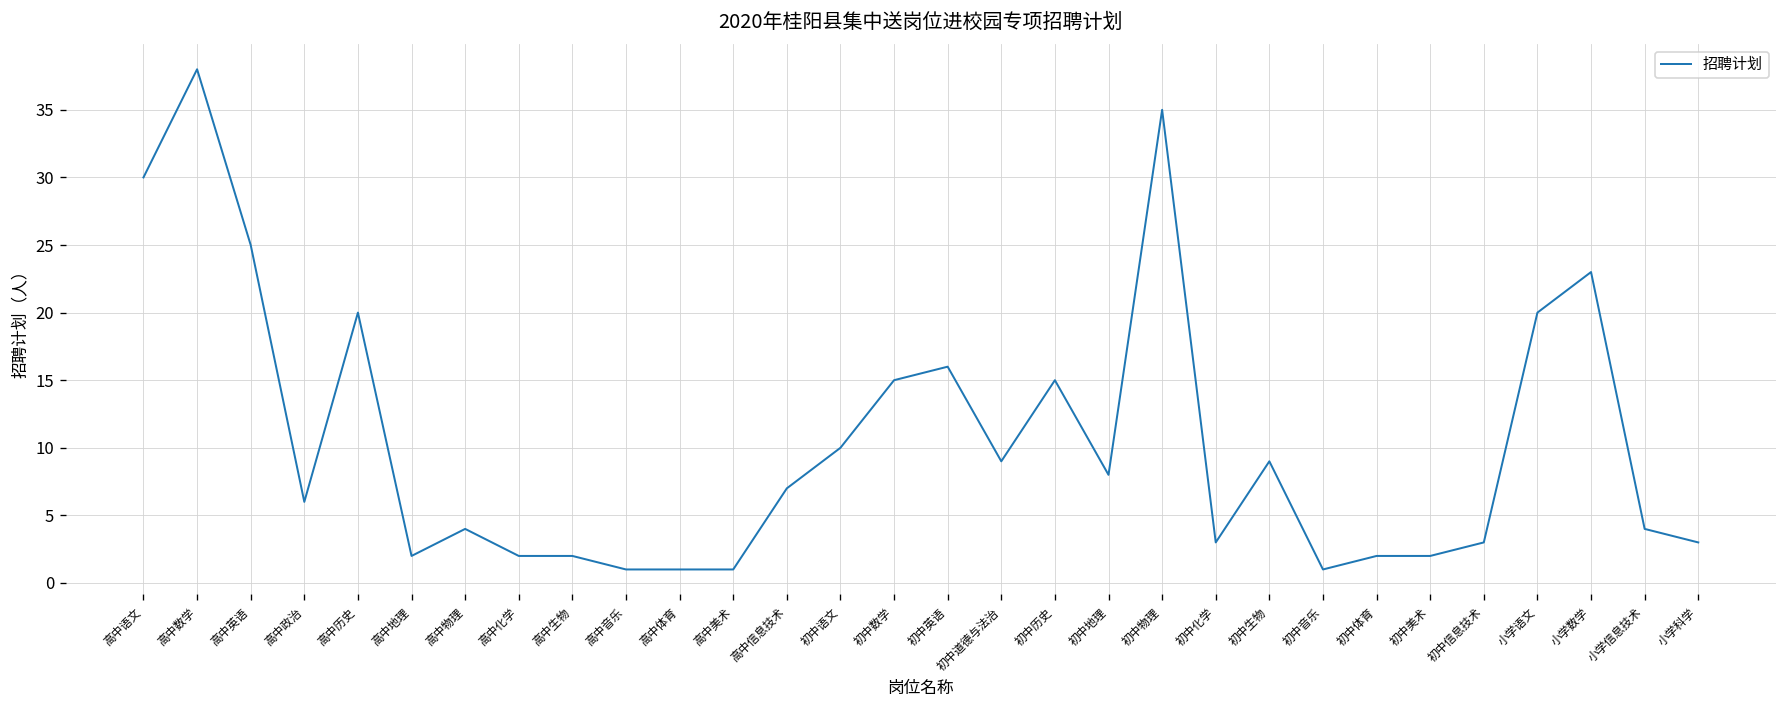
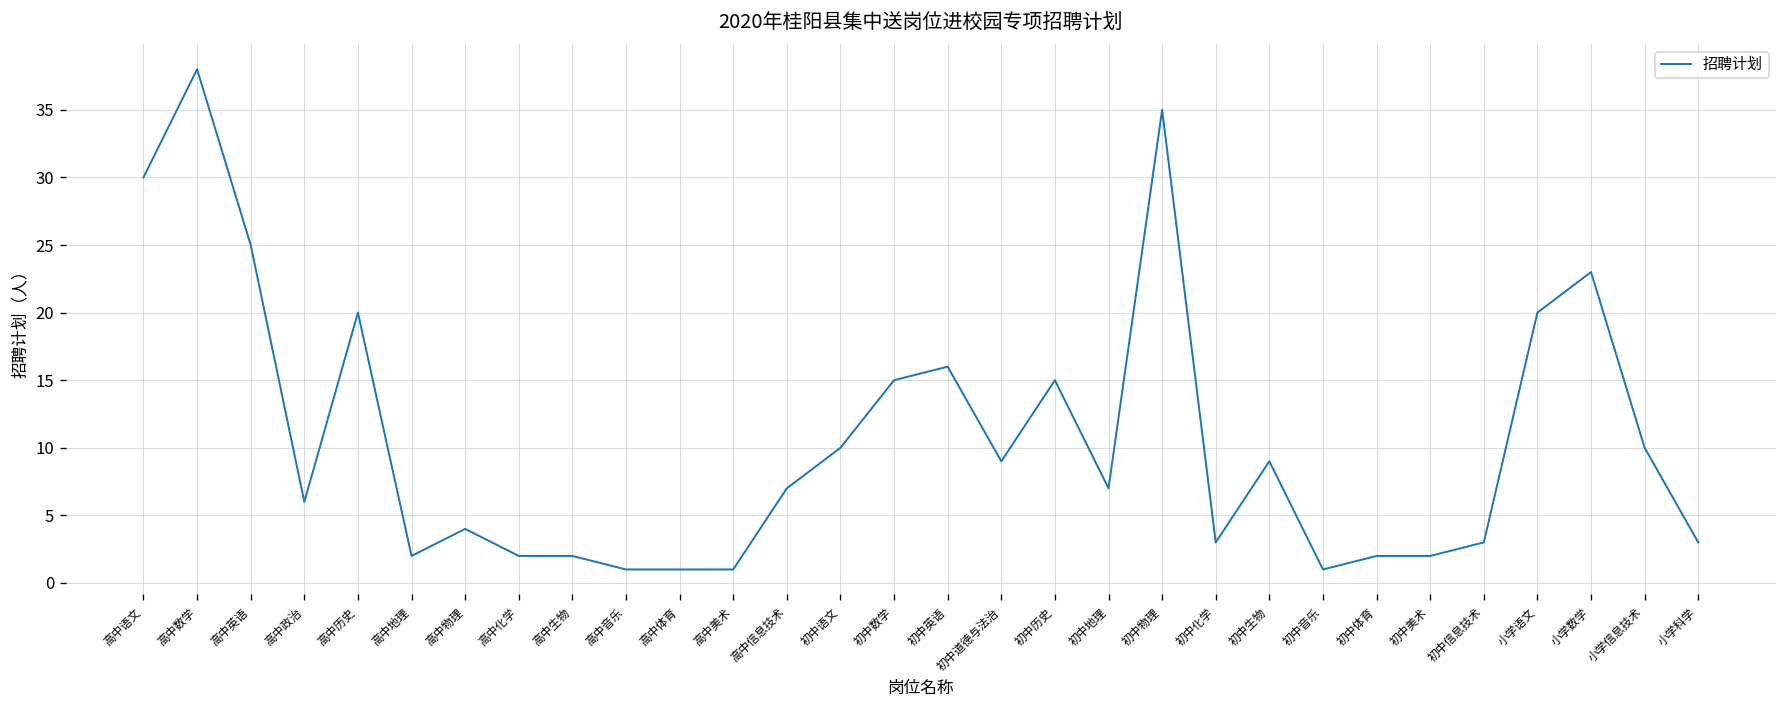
初中地理: 8 -> 7
小学信息技术: 4 -> 10
